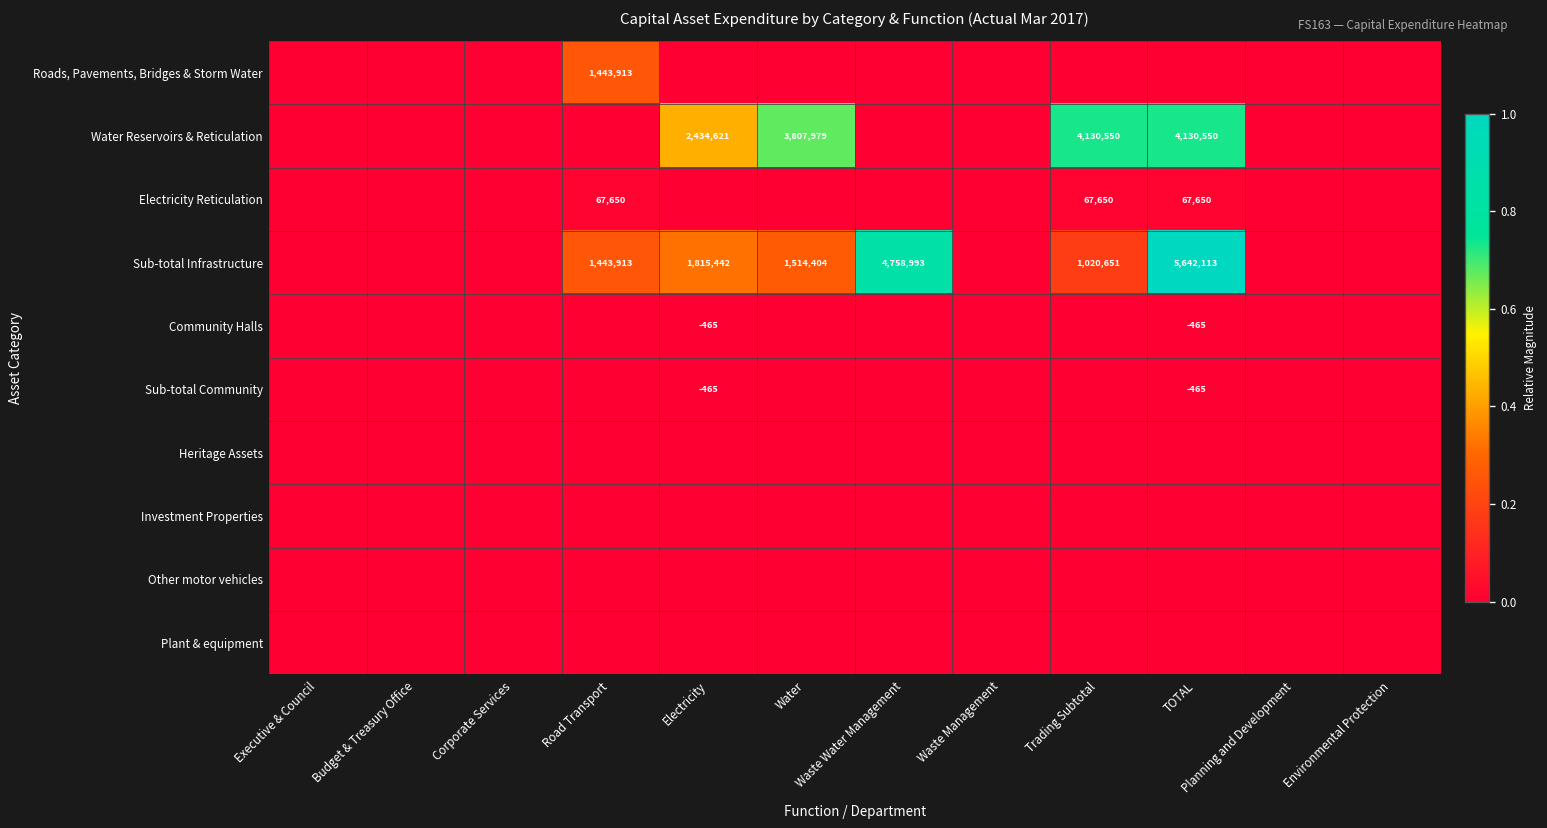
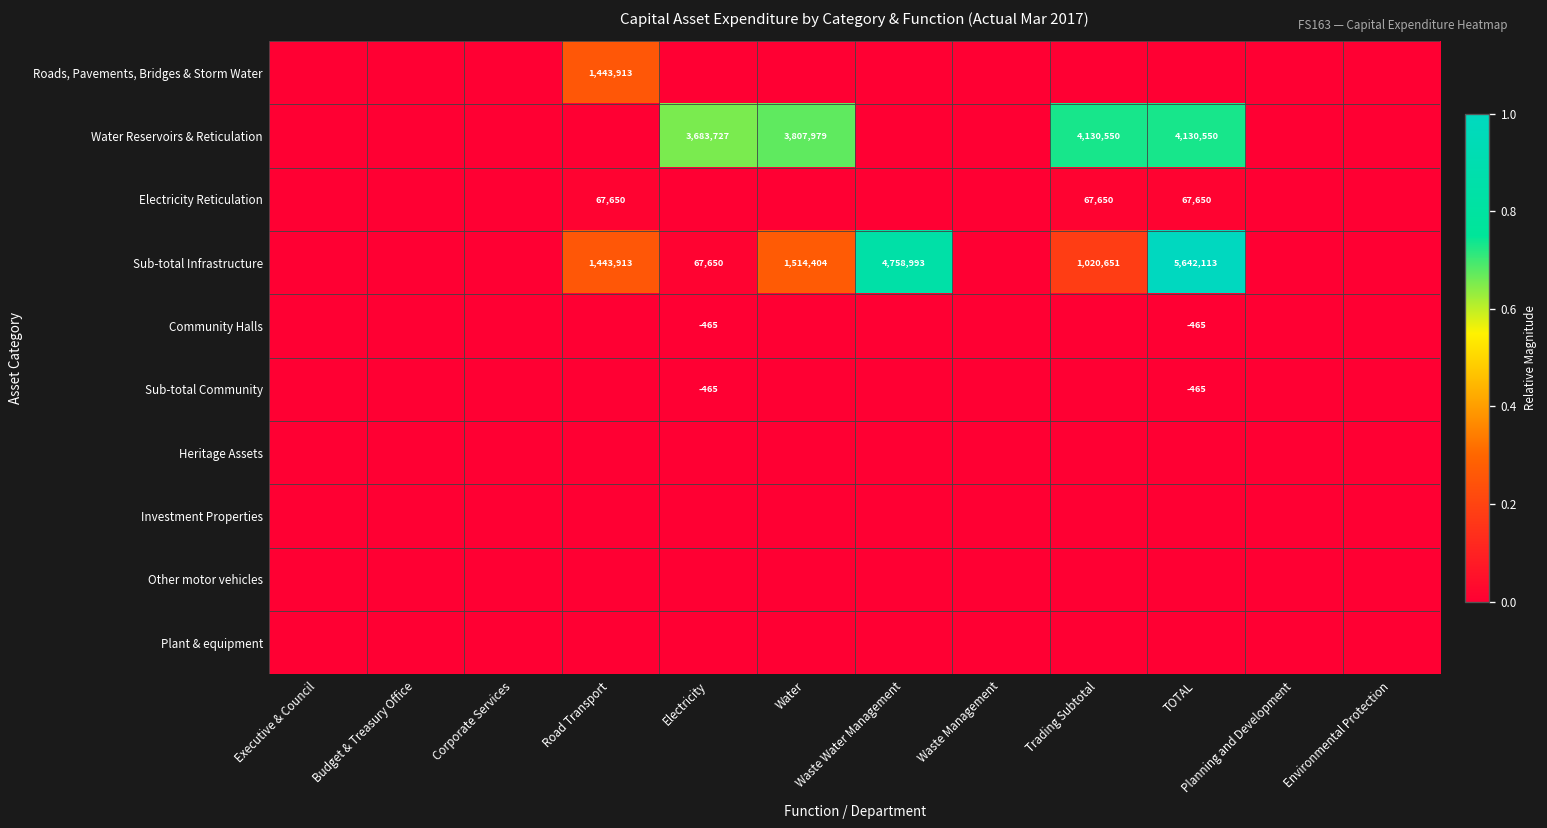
Water Reservoirs & Reticulation, Electricity: 2,434,621 -> 3,683,727
Sub-total Infrastructure, Electricity: 1,815,442 -> 67,650
